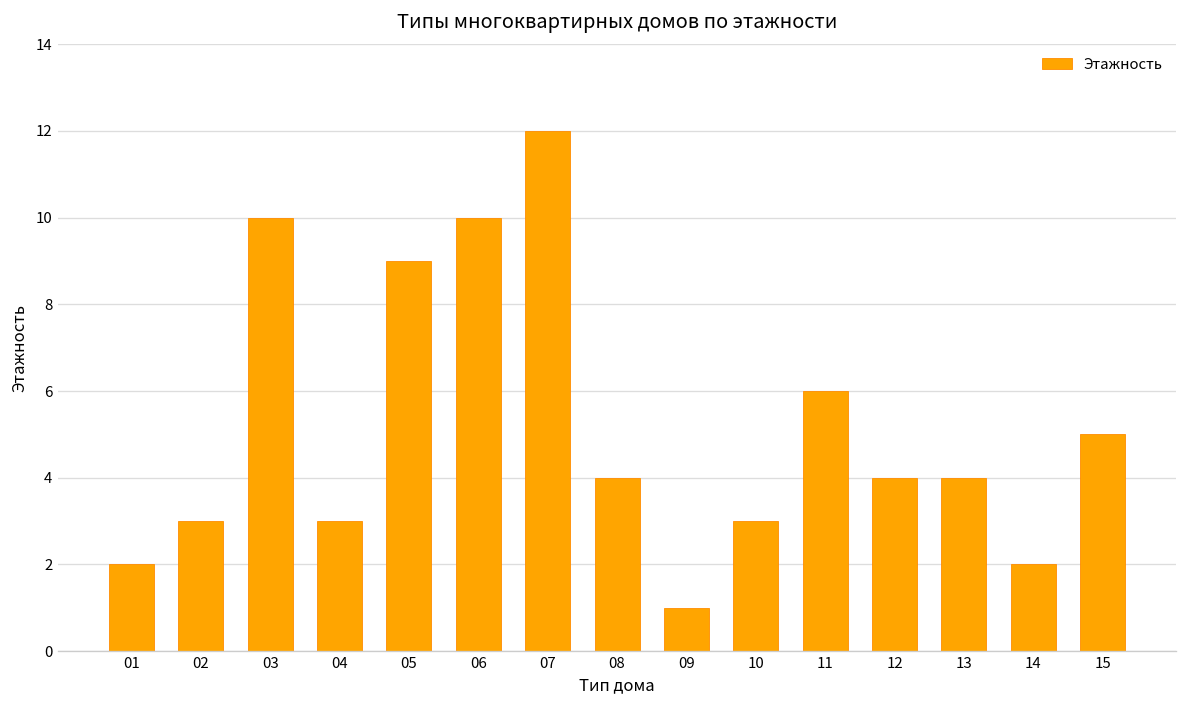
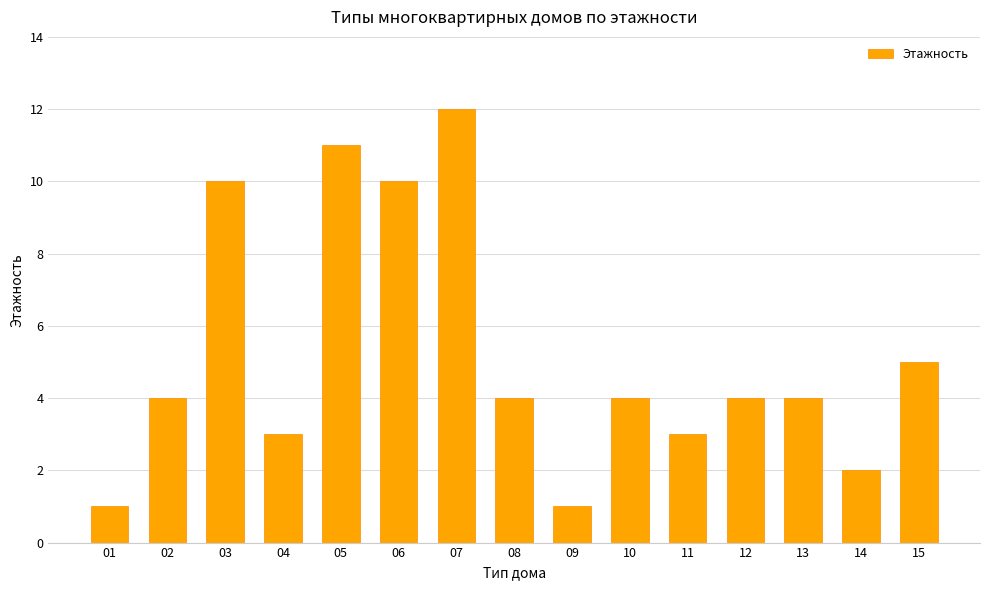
01: 2 -> 1
02: 3 -> 4
05: 9 -> 11
10: 3 -> 4
11: 6 -> 3
